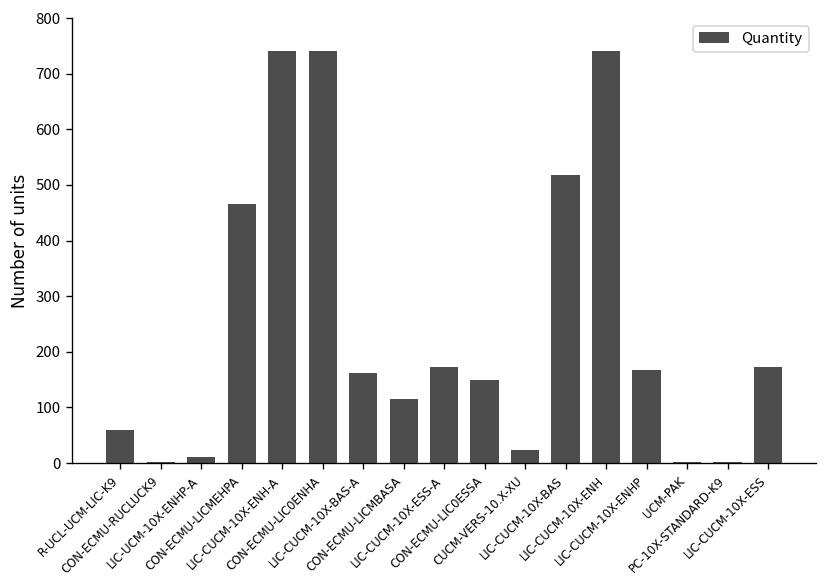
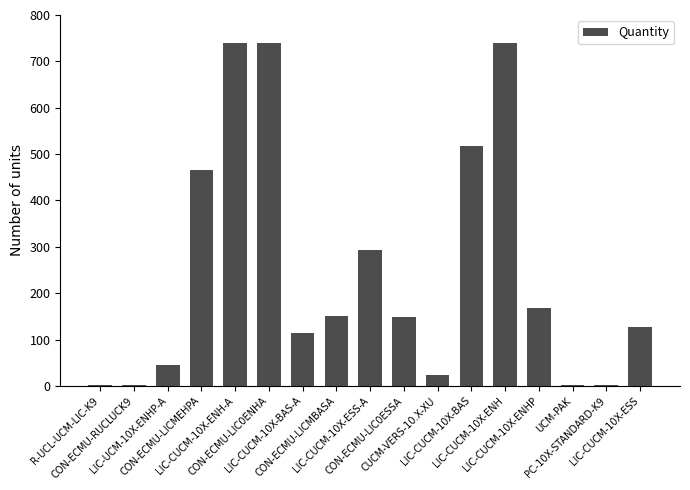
R-UCL-UCM-LIC-K9: 60 -> 0
LIC-UCM-10X-ENHP-A: 10 -> 40
LIC-CUCM-10X-BAS-A: 160 -> 120
CON-ECMU-LICMBASA: 120 -> 150
LIC-CUCM-10X-ESS-A: 170 -> 290
LIC-CUCM-10X-ESS: 170 -> 130
